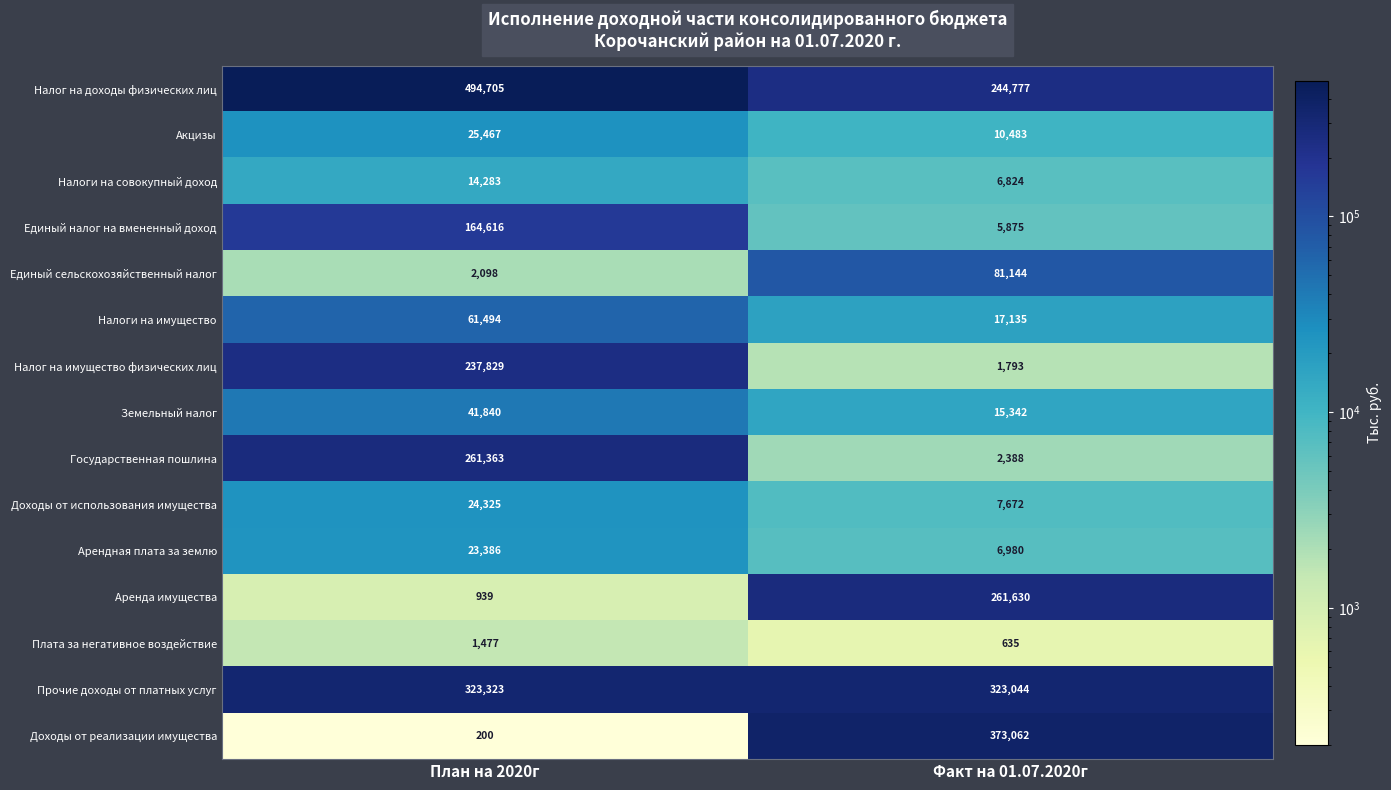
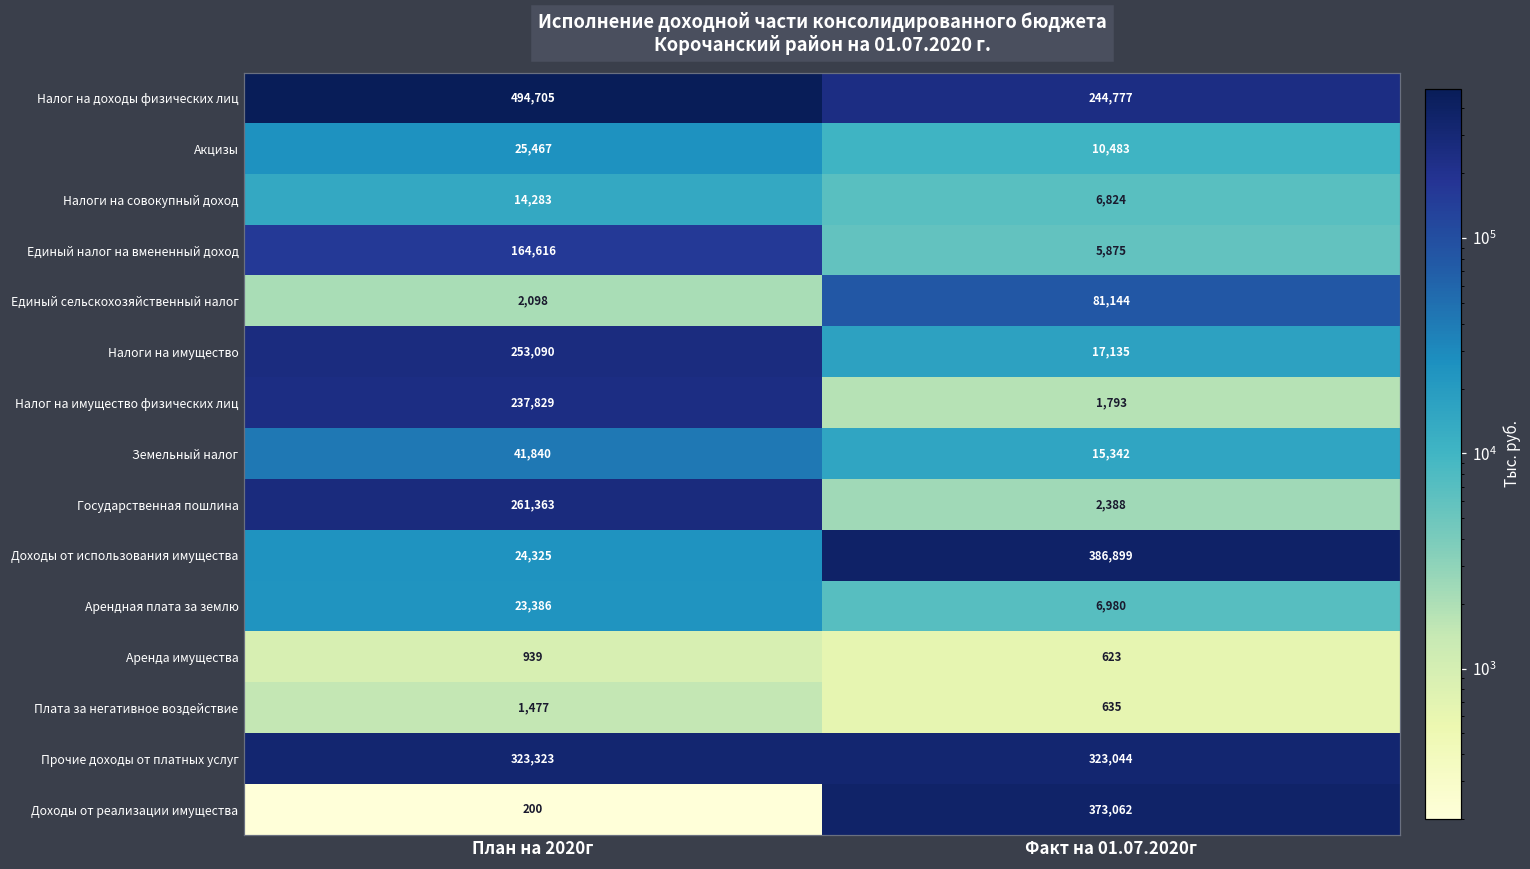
Налоги на имущество, План на 2020г: 61,494 -> 253,090
Доходы от использования имущества, Факт на 01.07.2020г: 7,672 -> 386,899
Аренда имущества, Факт на 01.07.2020г: 261,630 -> 623
